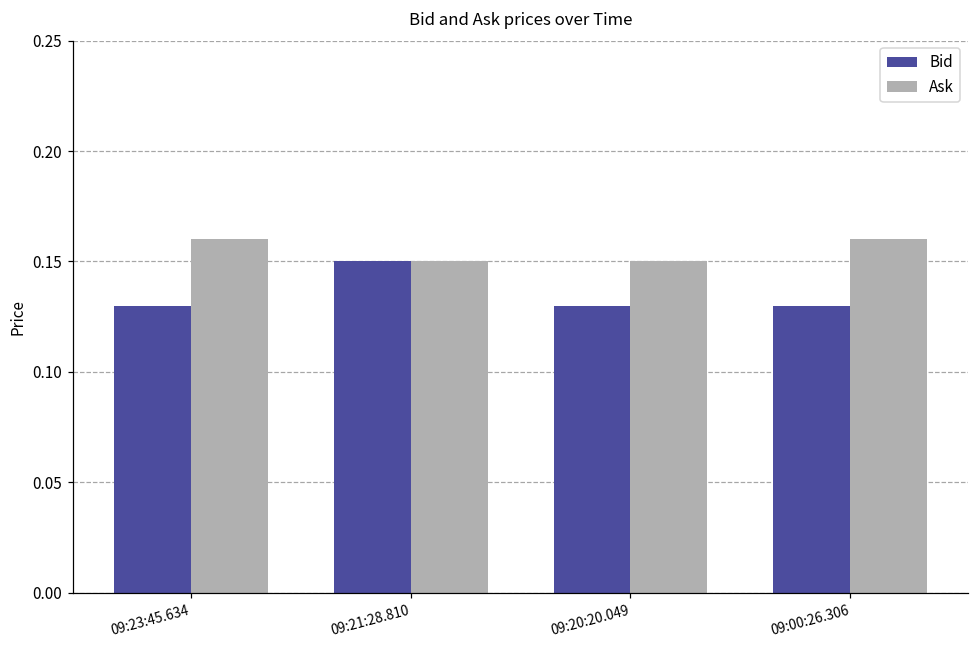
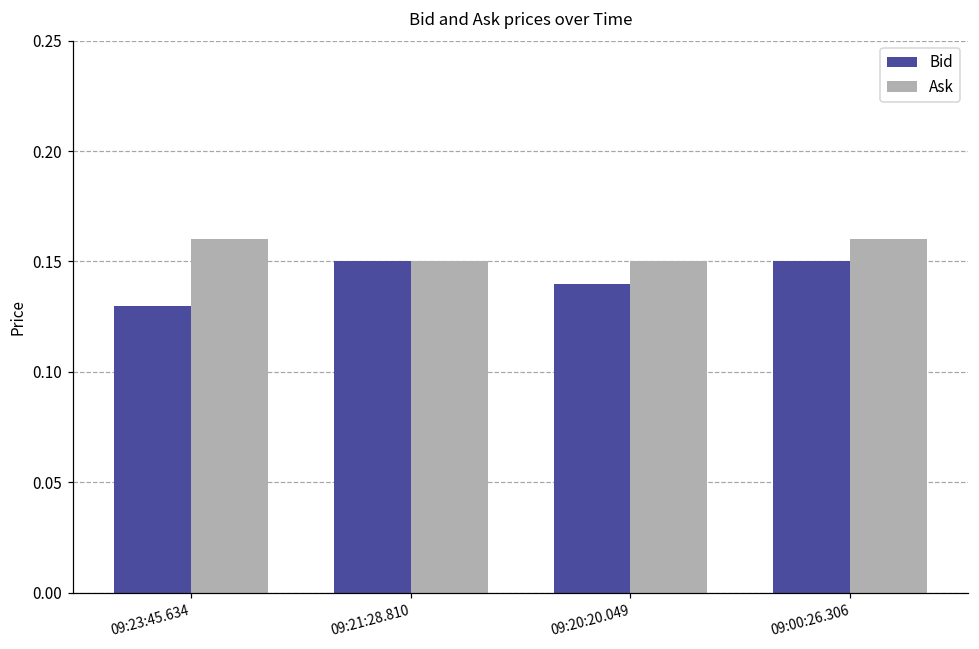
Bid, 09:20:20.049: 0.13 -> 0.14
Bid, 09:00:26.306: 0.13 -> 0.15
